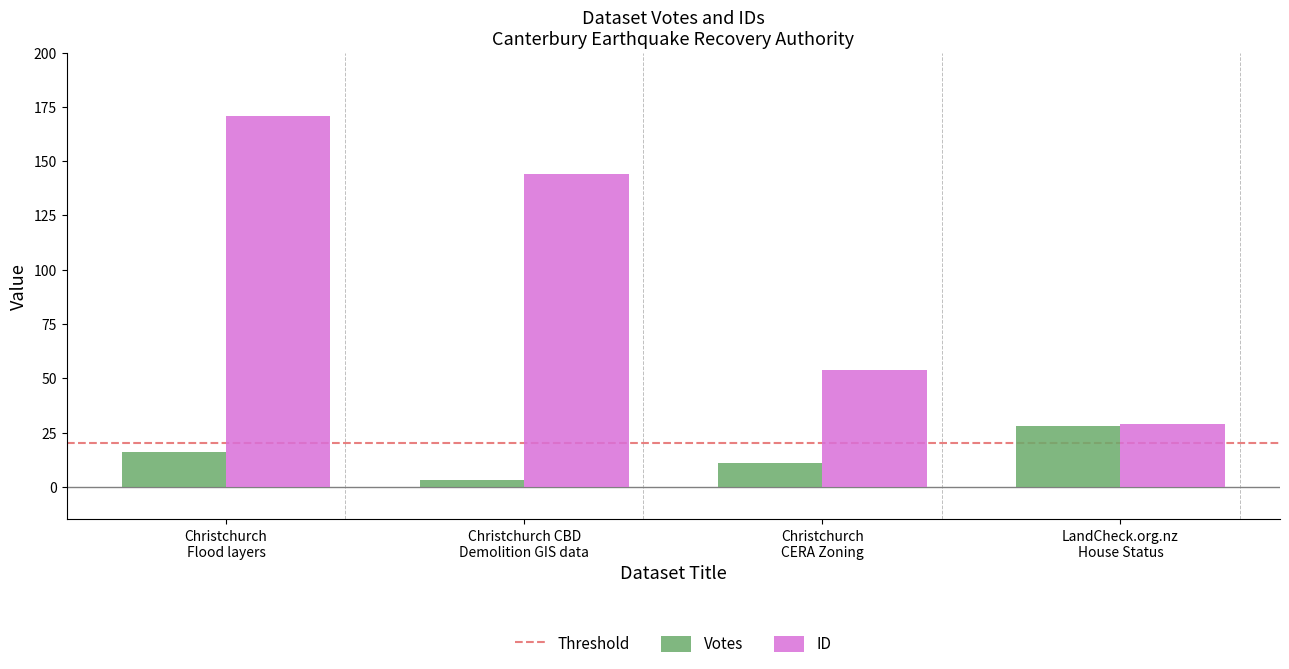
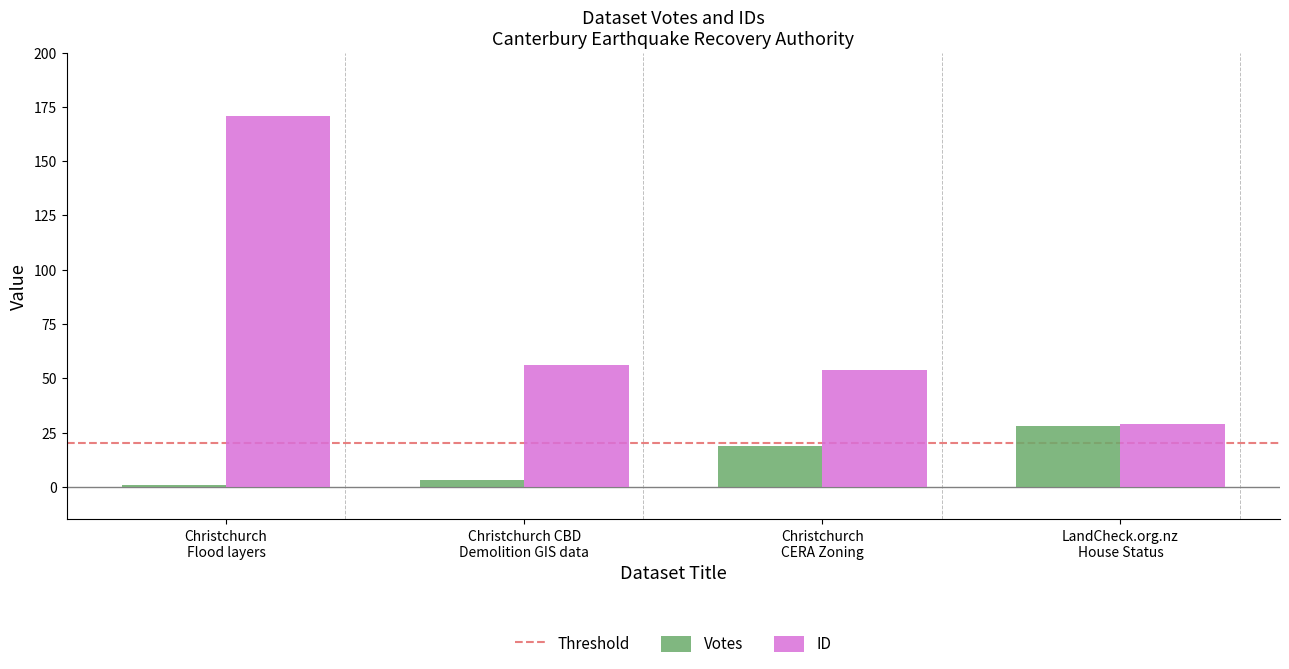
Votes, Christchurch Flood layers: 16 -> 1
ID, Christchurch CBD Demolition GIS data: 144 -> 56
Votes, Christchurch CERA Zoning: 11 -> 19
